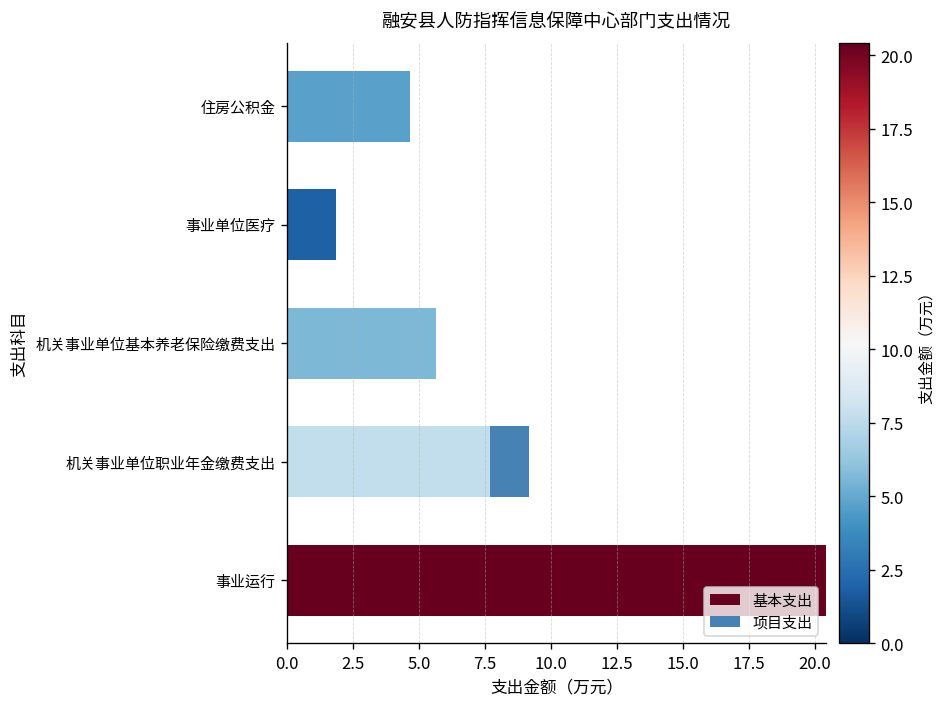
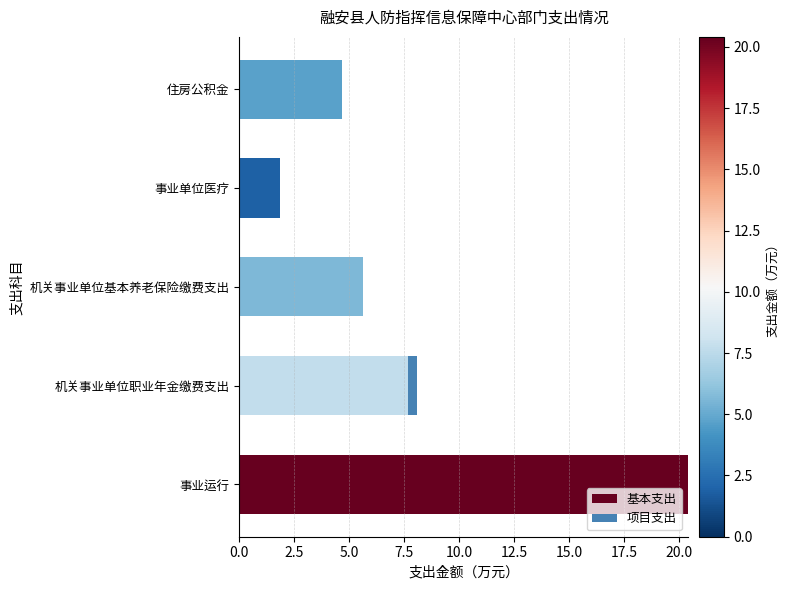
项目支出, 机关事业单位职业年金缴费支出: 1.5 -> 0.4
